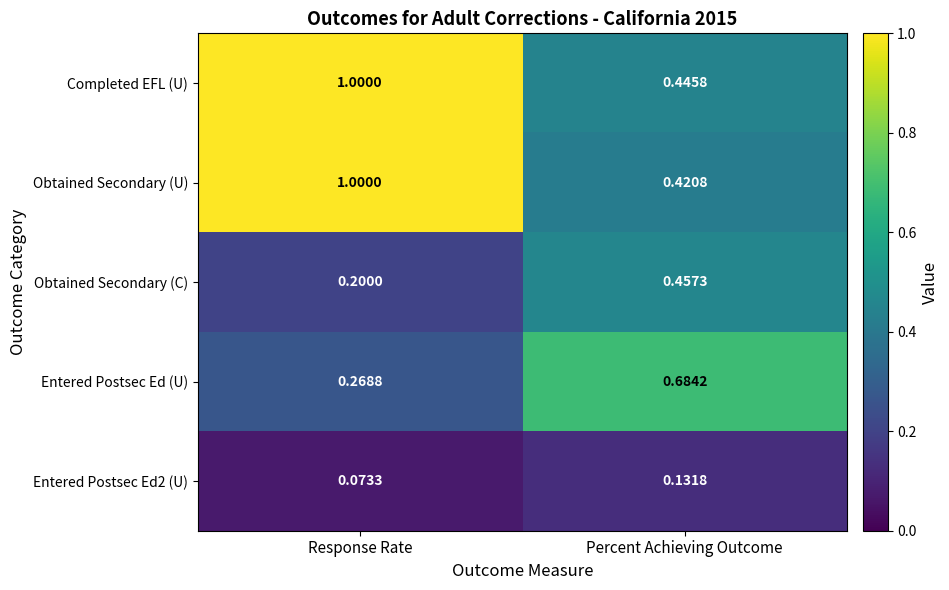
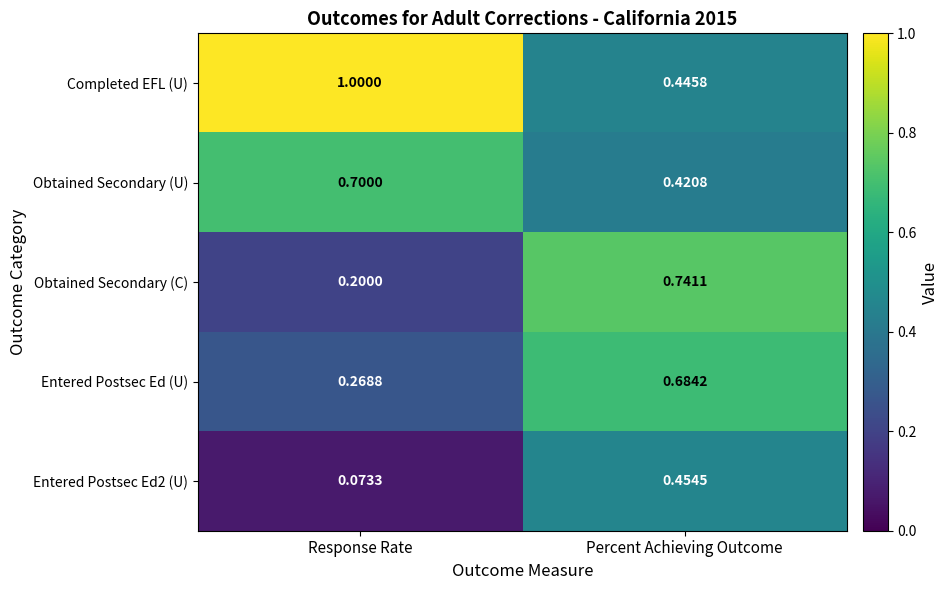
Obtained Secondary (U), Response Rate: 1.0000 -> 0.7000
Obtained Secondary (C), Percent Achieving Outcome: 0.4573 -> 0.7411
Entered Postsec Ed2 (U), Percent Achieving Outcome: 0.1318 -> 0.4545
